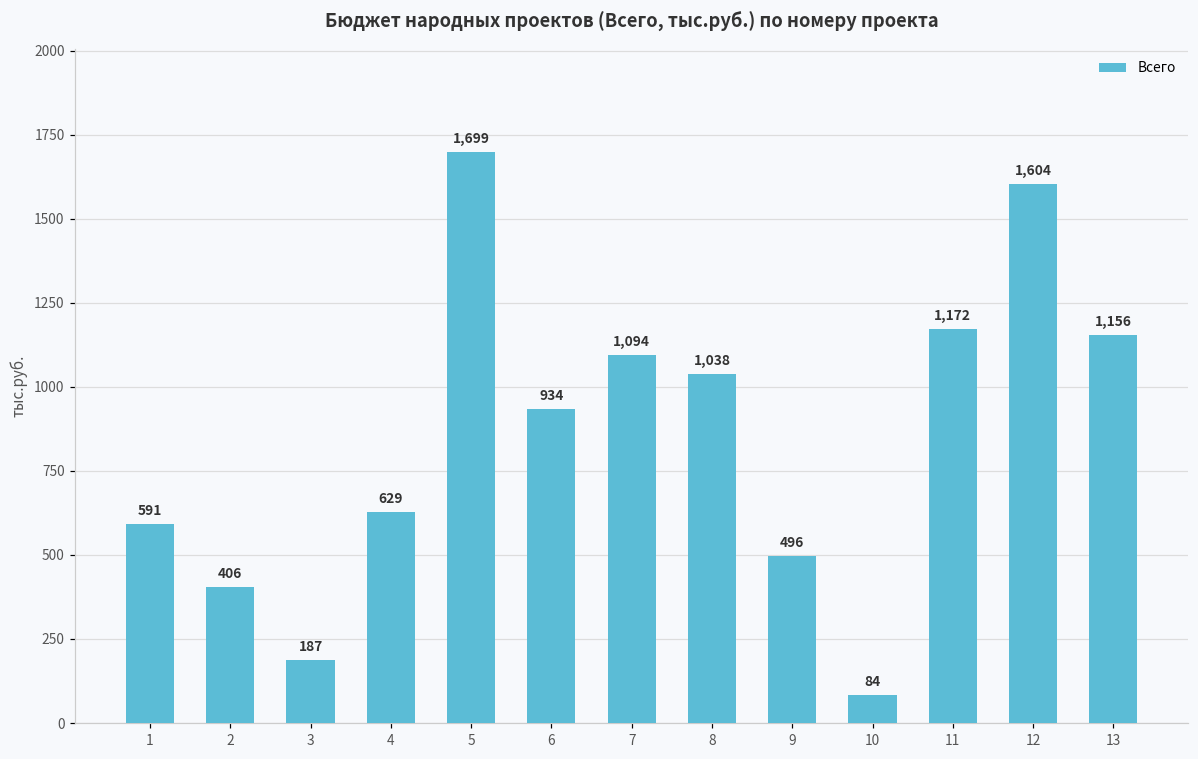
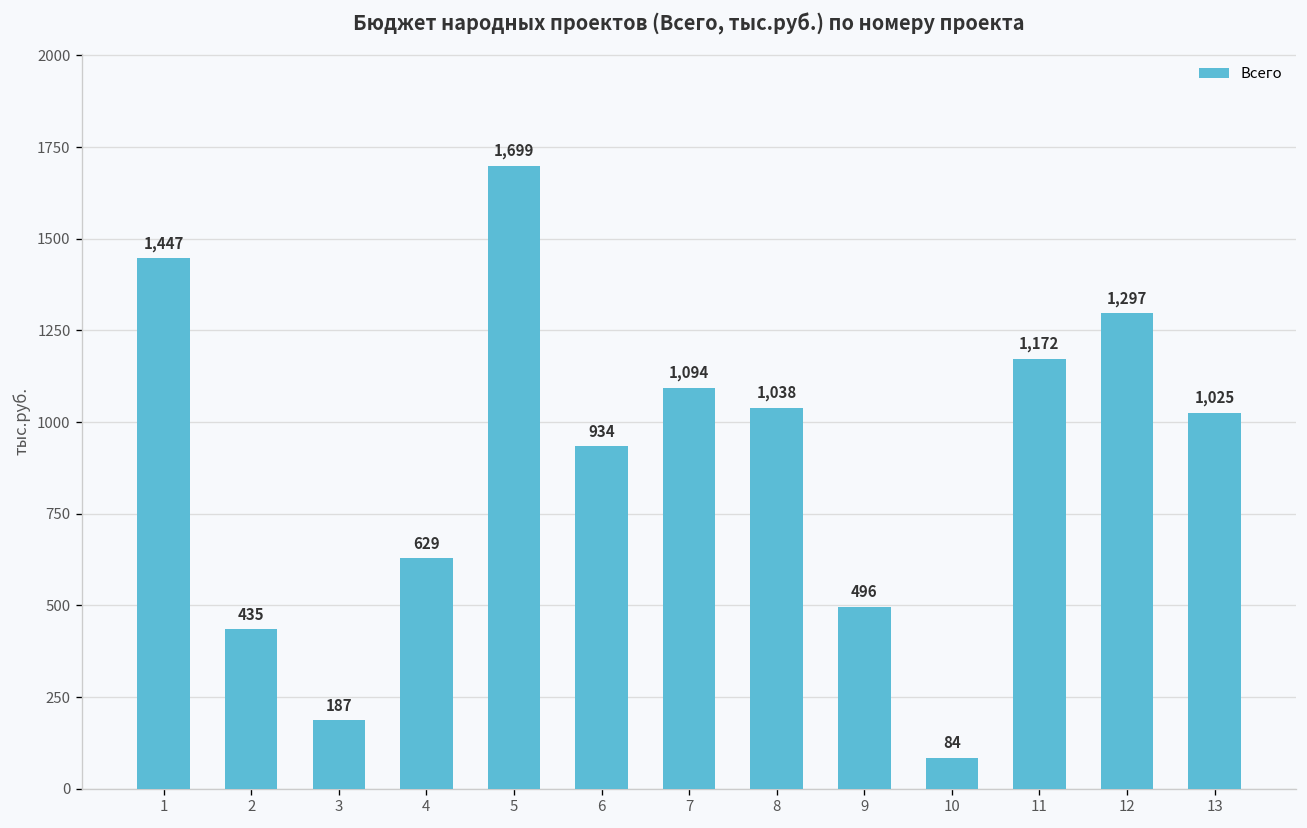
1: 591 -> 1,447
2: 406 -> 435
12: 1,604 -> 1,297
13: 1,156 -> 1,025
